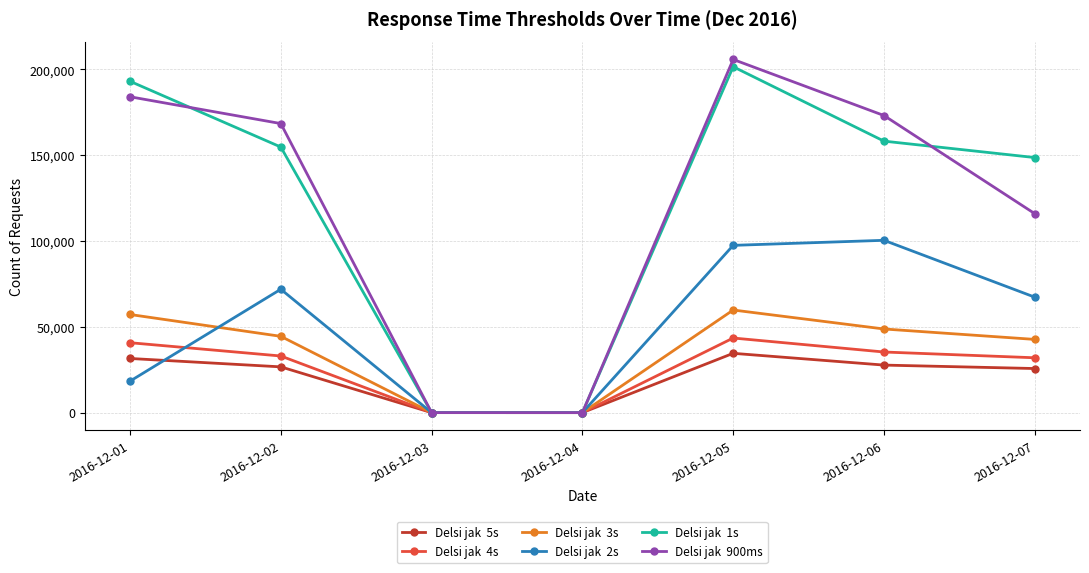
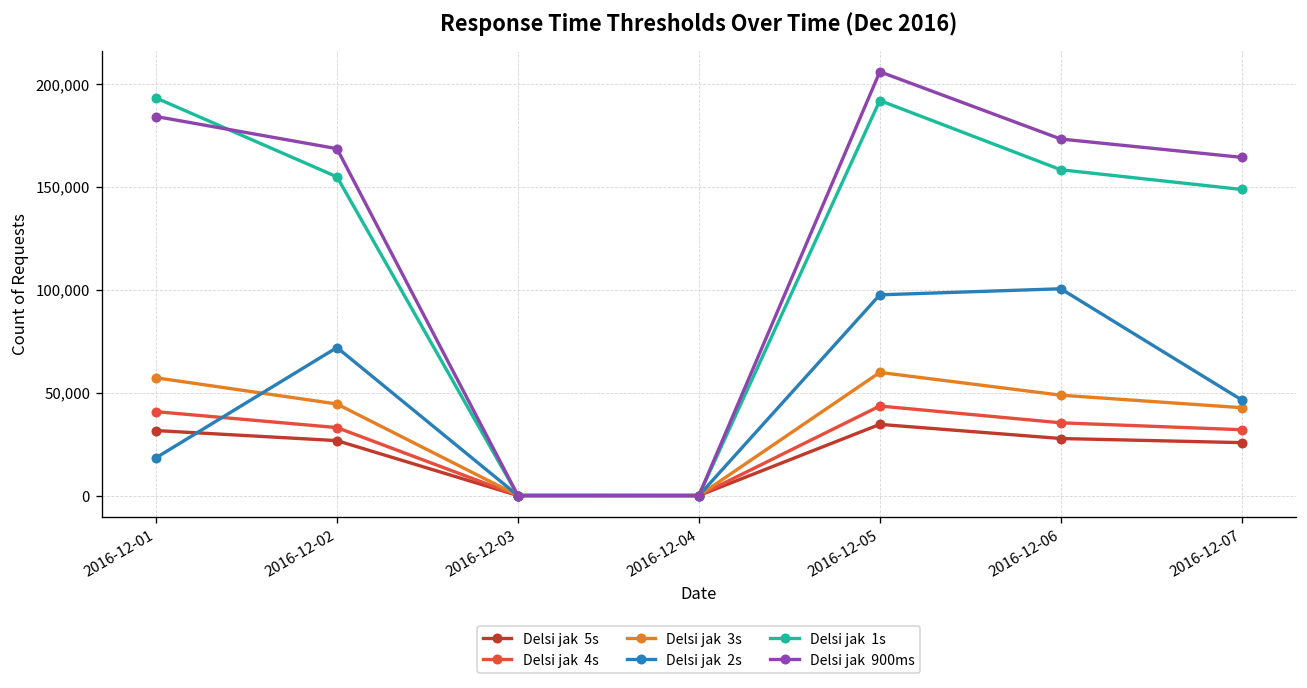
Delsi jak 1s, 2016-12-05: 202,000 -> 192,000
Delsi jak 2s, 2016-12-07: 67,000 -> 46,000
Delsi jak 900ms, 2016-12-07: 116,000 -> 164,000
